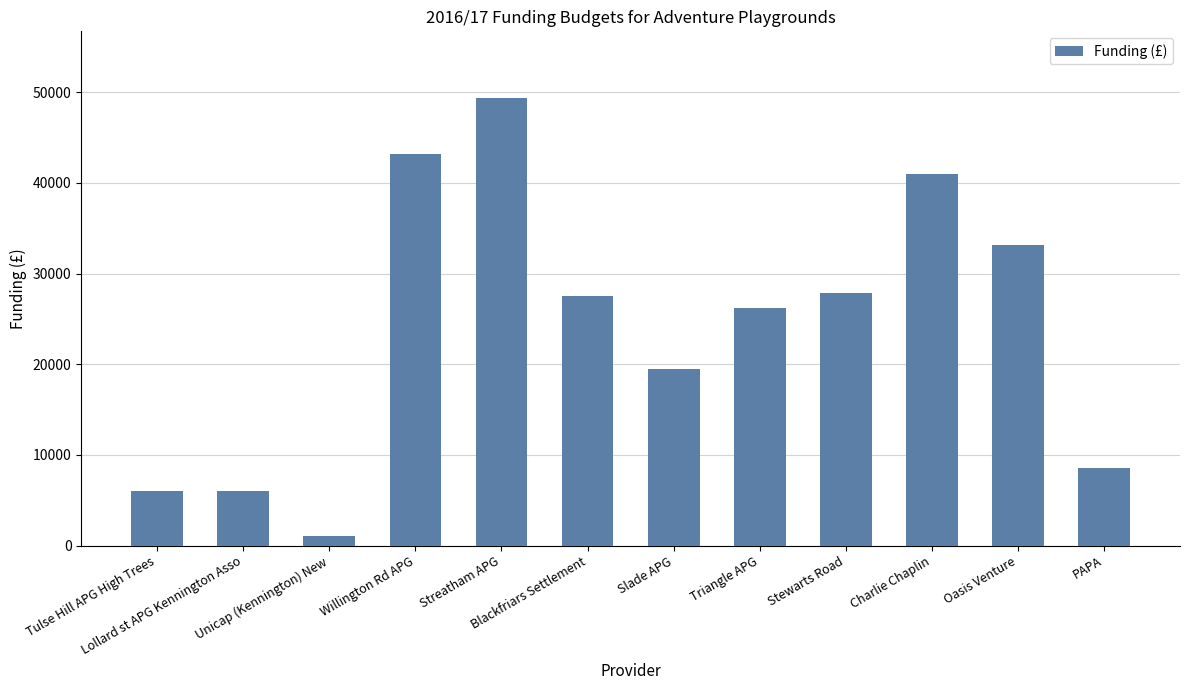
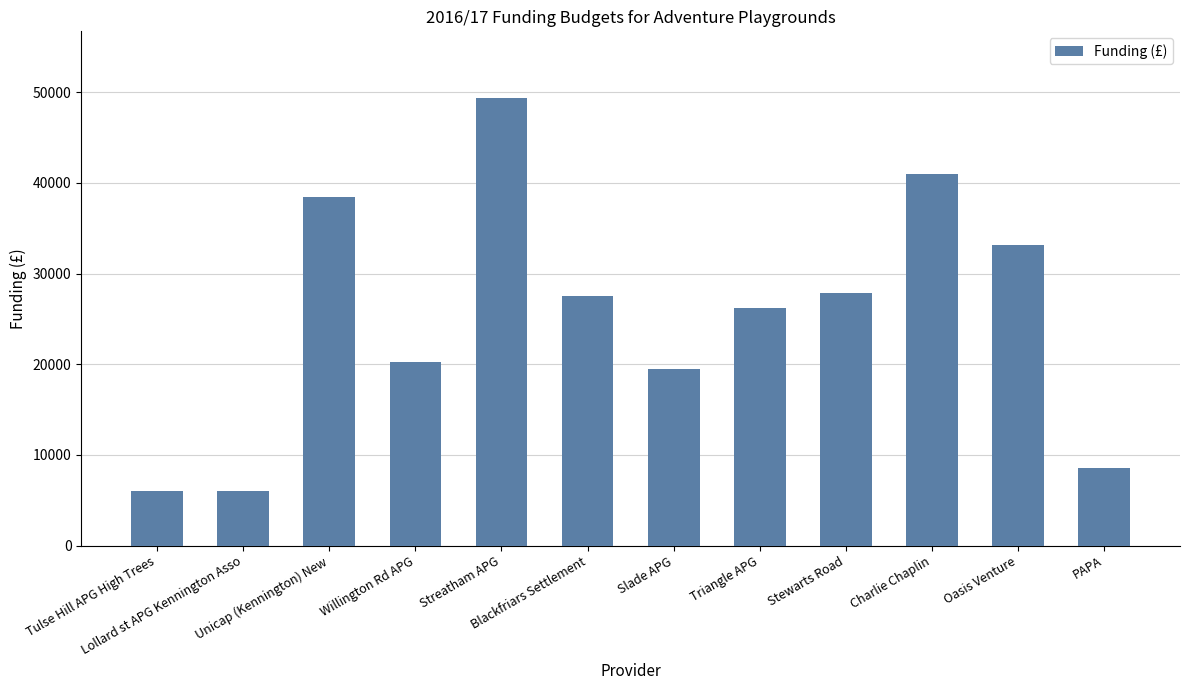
Unicap (Kennington) New: 1000 -> 38000
Willington Rd APG: 43000 -> 20000
